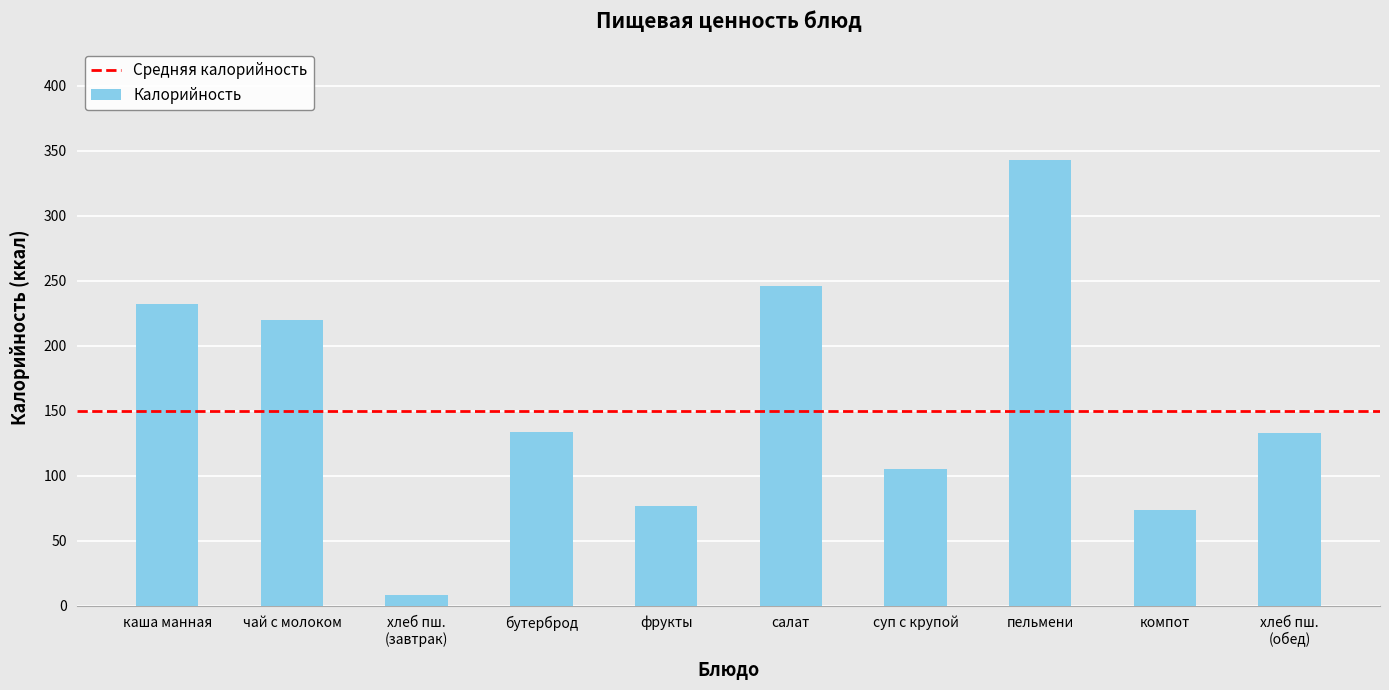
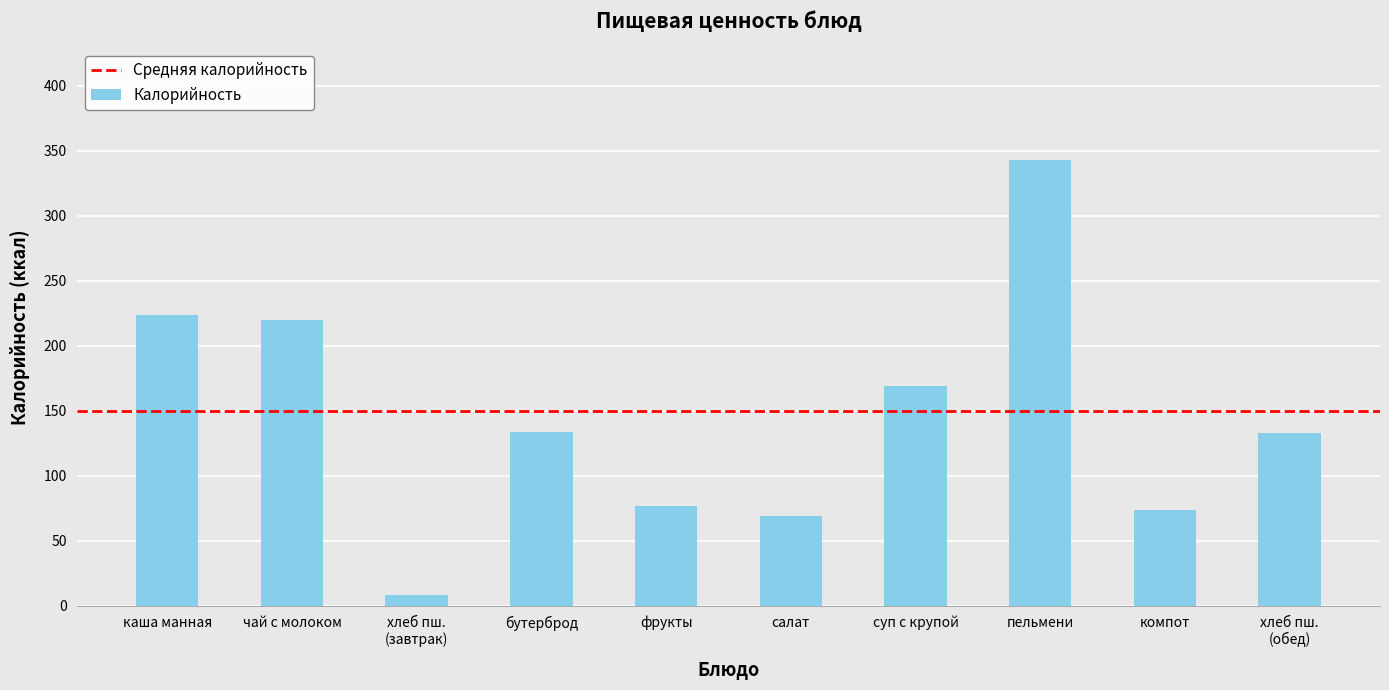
каша манная: 232 -> 224
салат: 246 -> 69
суп с крупой: 105 -> 169
